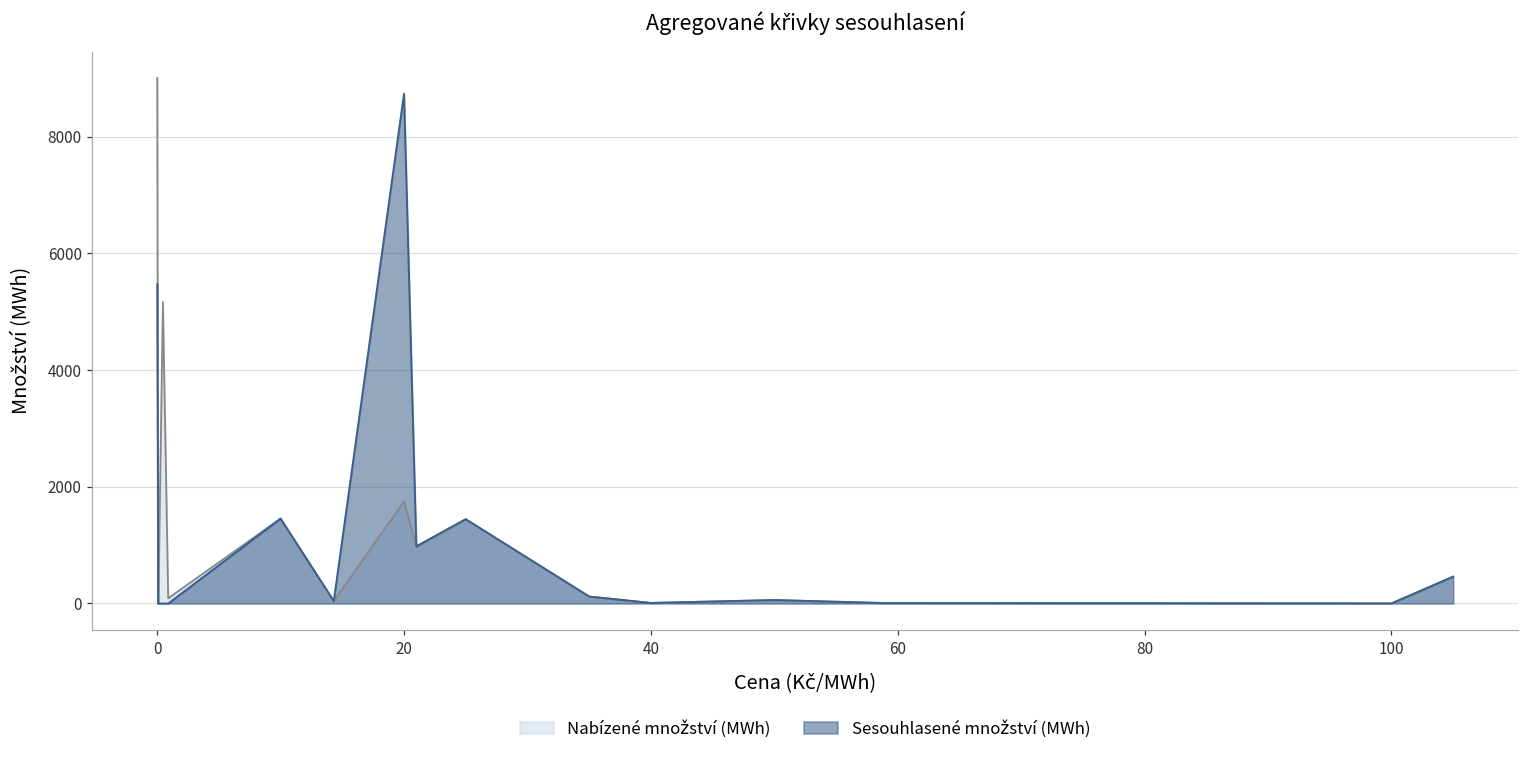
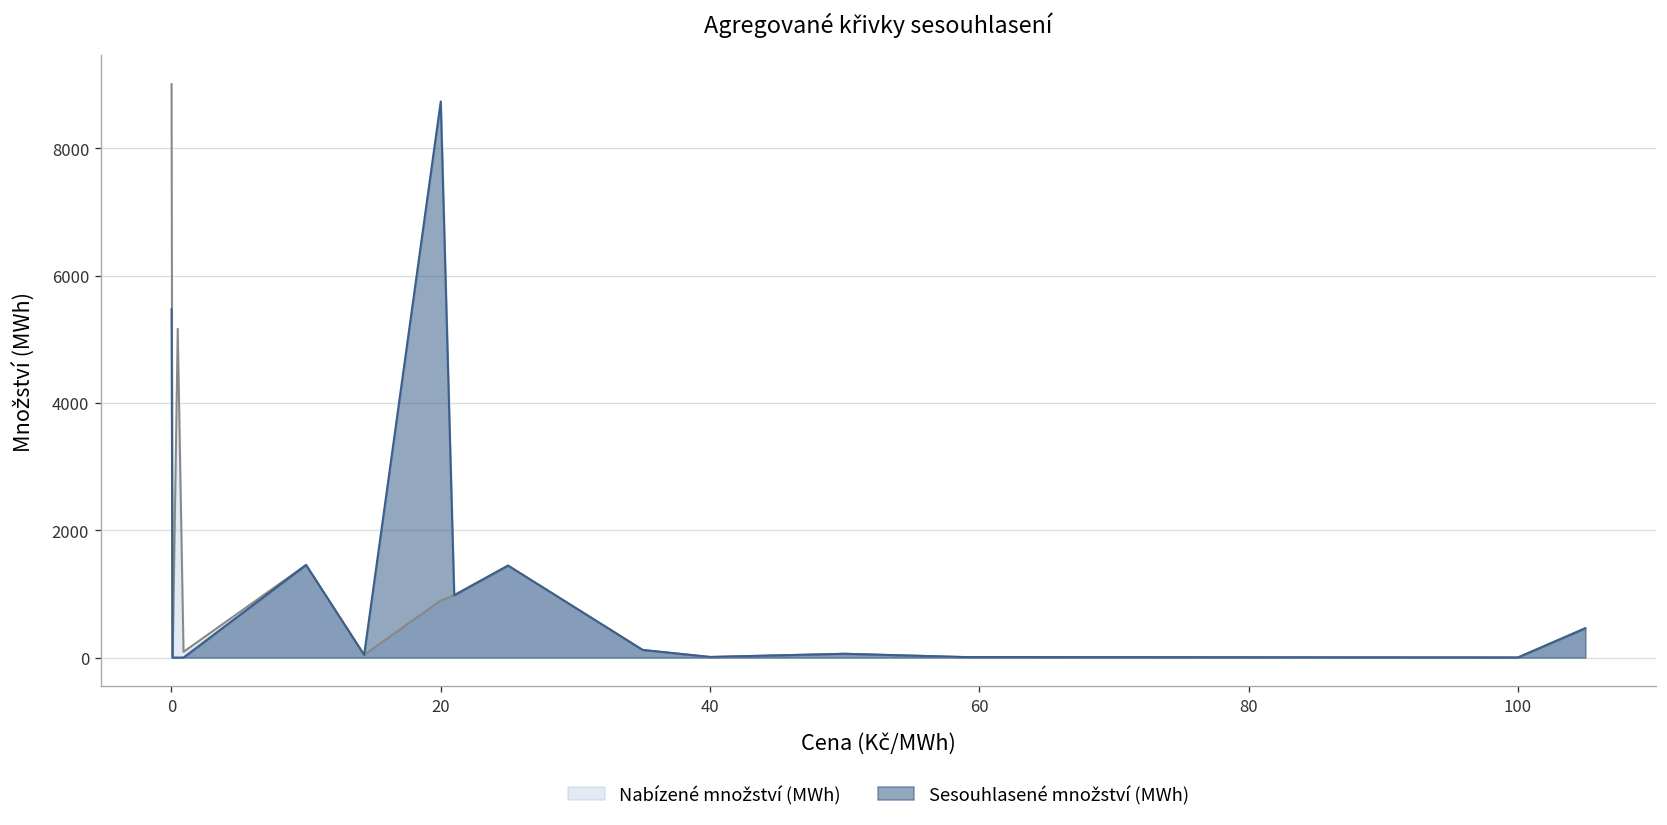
Nabízené množství (MWh), 20: 1700 -> 900
